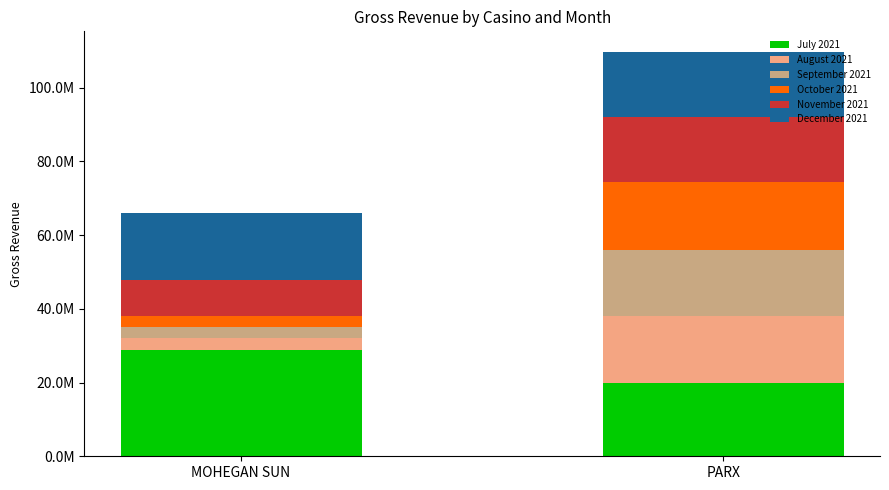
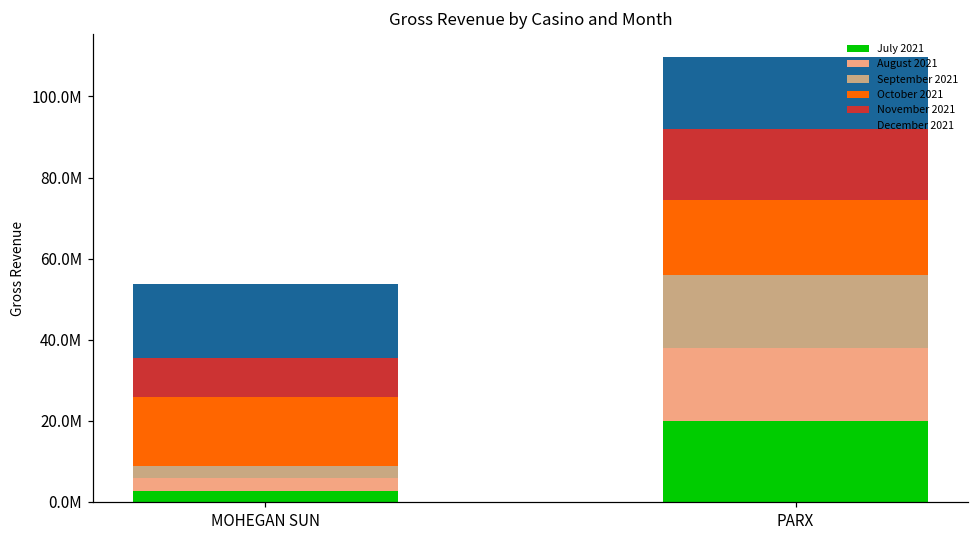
July 2021, MOHEGAN SUN: 29000000 -> 3000000
October 2021, MOHEGAN SUN: 3000000 -> 17000000
